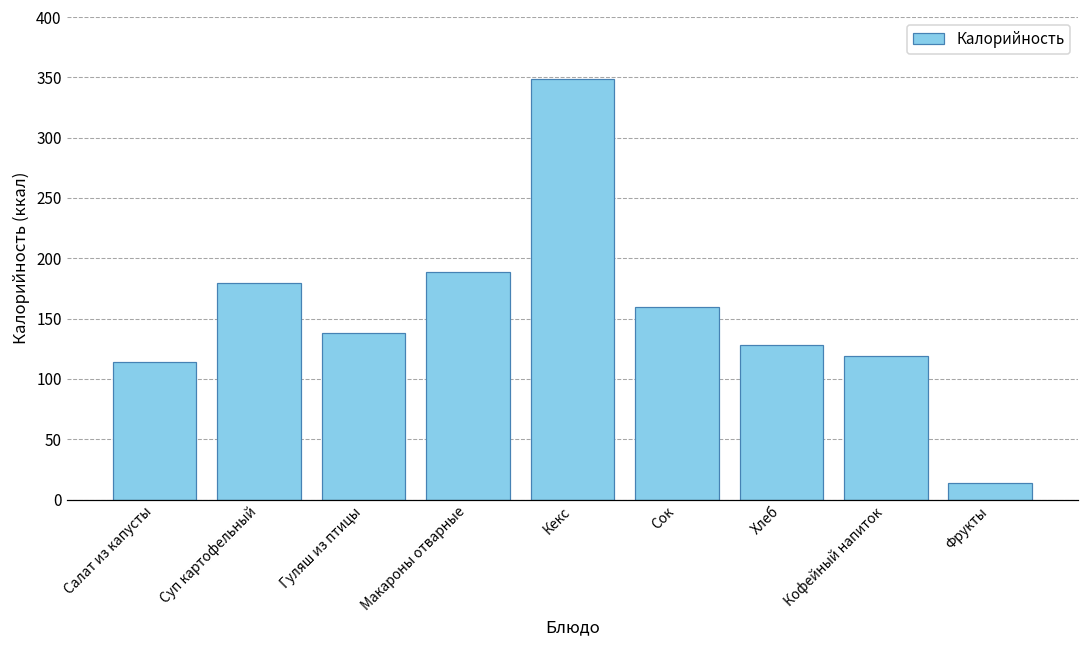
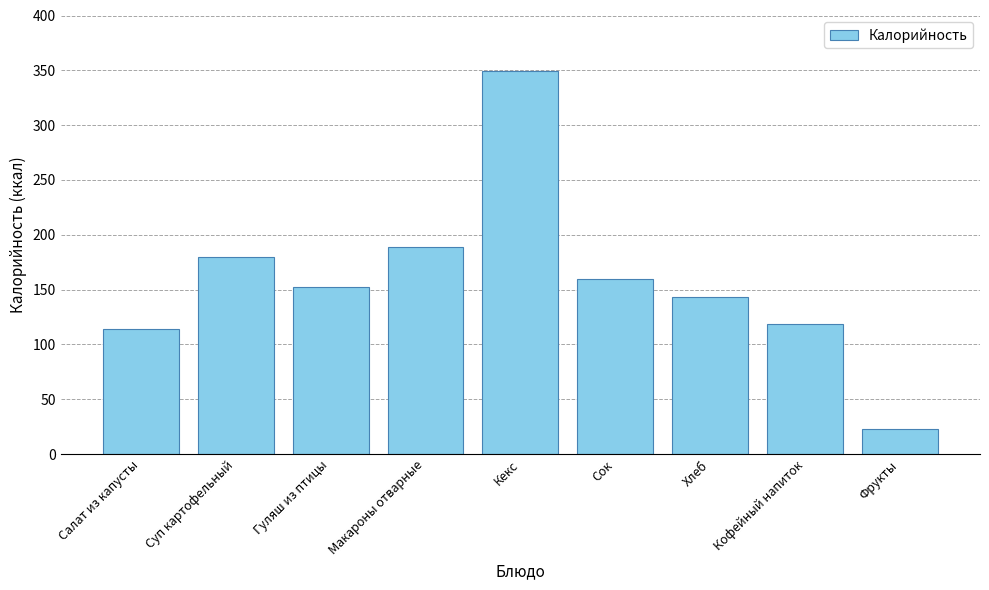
Гуляш из птицы: 138 -> 153
Хлеб: 128 -> 143
Фрукты: 14 -> 23
